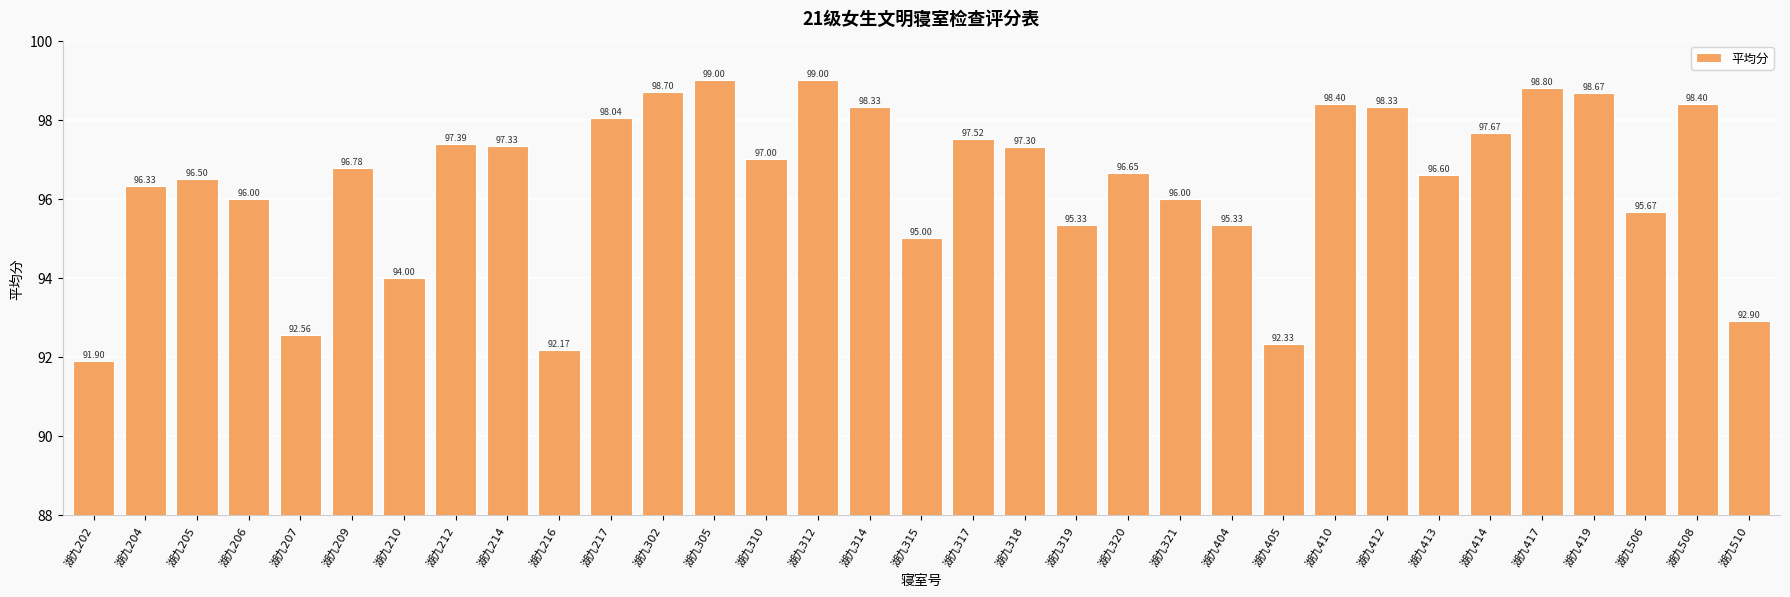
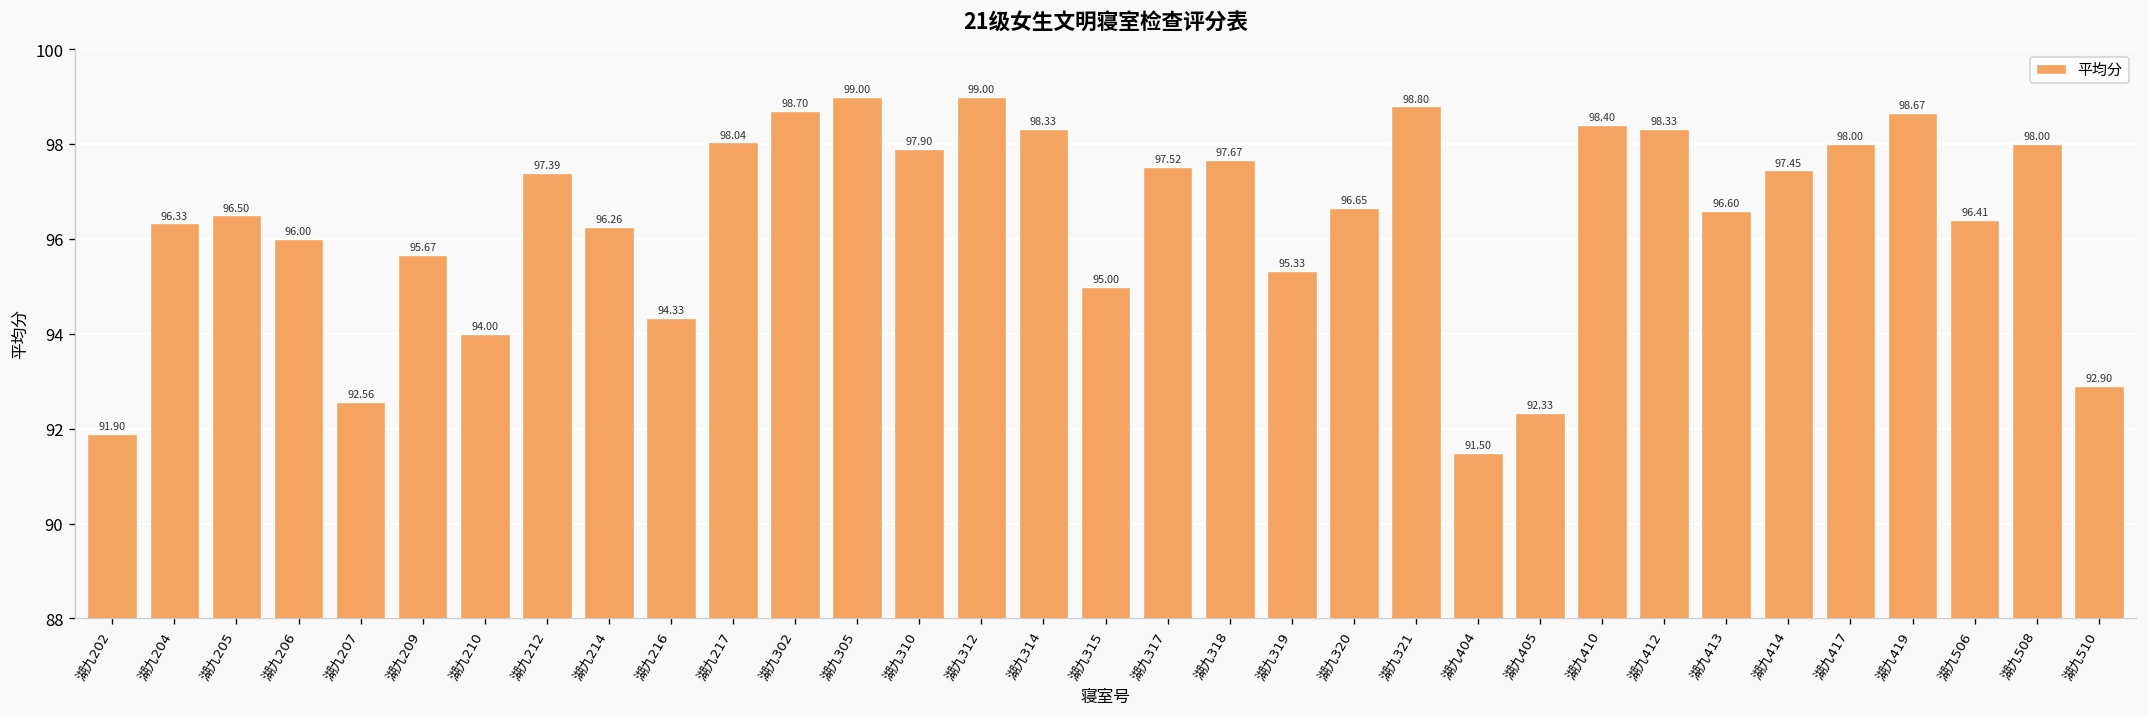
湖九209: 96.78 -> 95.67
湖九214: 97.33 -> 96.26
湖九216: 92.17 -> 94.33
湖九310: 97.00 -> 97.90
湖九318: 97.30 -> 97.67
湖九321: 96.00 -> 98.80
湖九404: 95.33 -> 91.50
湖九414: 97.67 -> 97.45
湖九417: 98.80 -> 98.00
湖九506: 95.67 -> 96.41
湖九508: 98.40 -> 98.00
